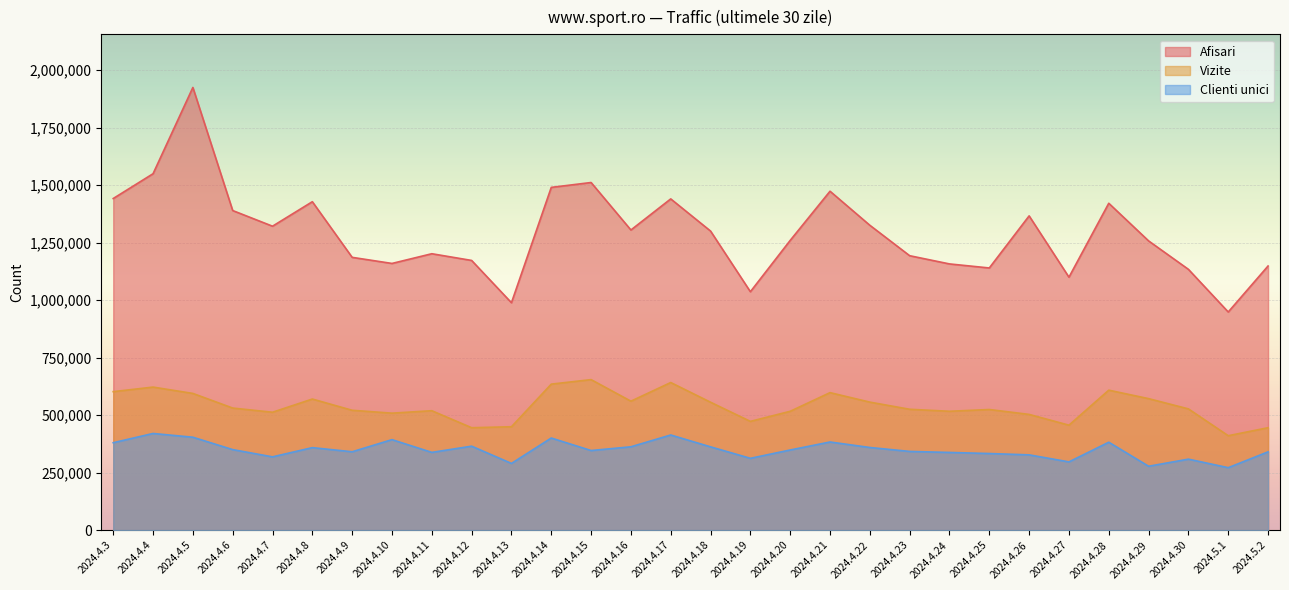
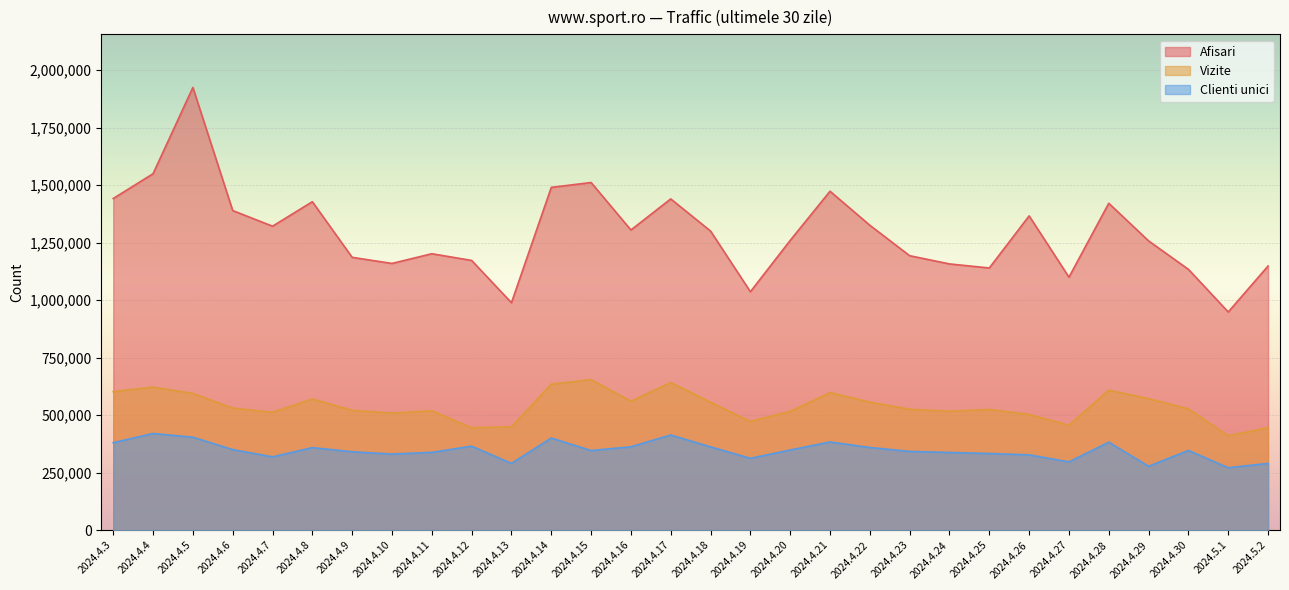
Clienti unici, 2024.4.10: 390,000 -> 330,000
Clienti unici, 2024.4.30: 310,000 -> 350,000
Clienti unici, 2024.5.2: 340,000 -> 290,000
